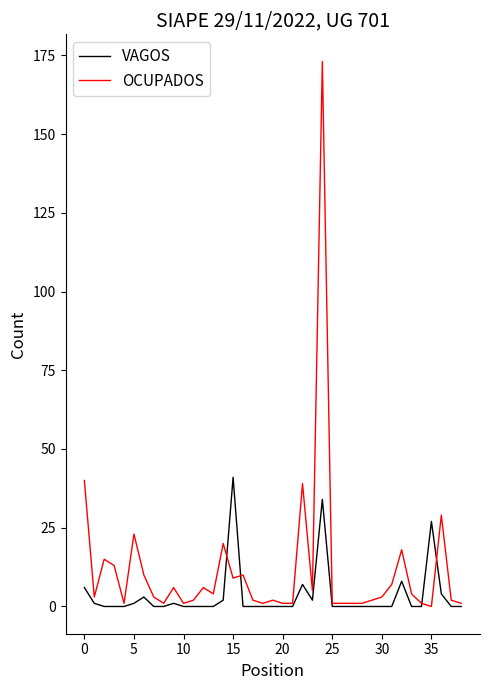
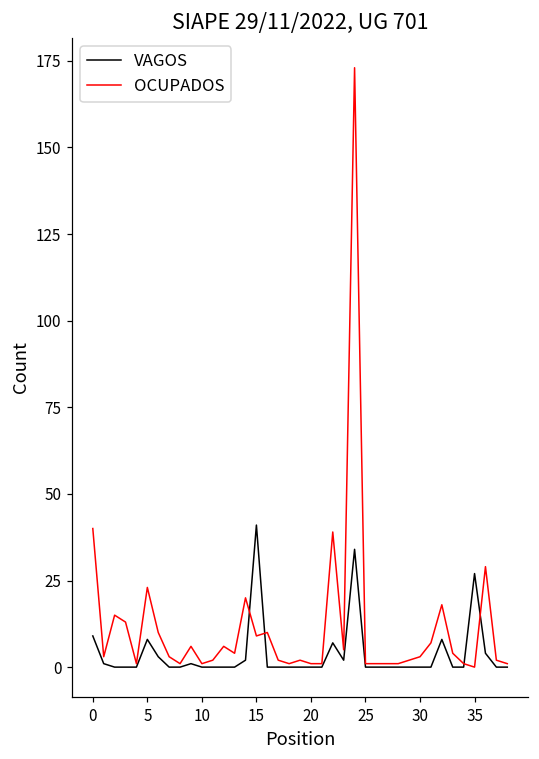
VAGOS, 0: 6 -> 9
VAGOS, 5: 1 -> 8
